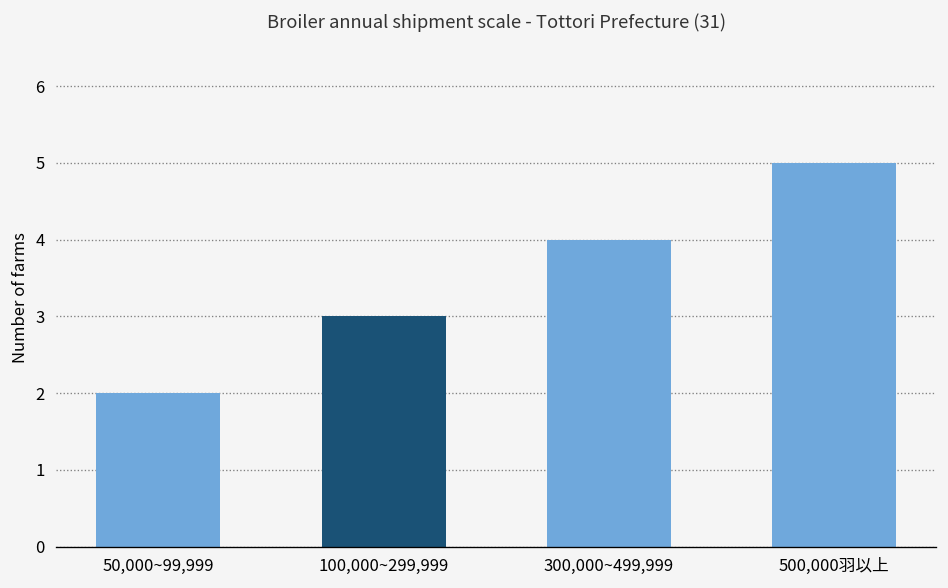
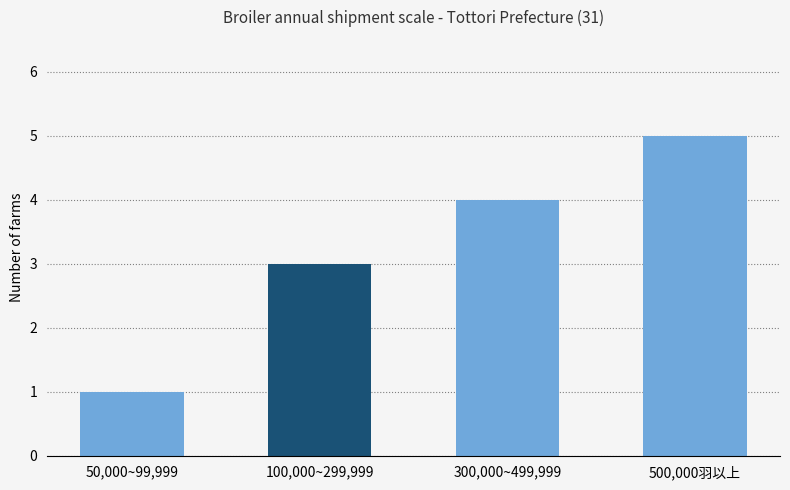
50,000~99,999: 2 -> 1
